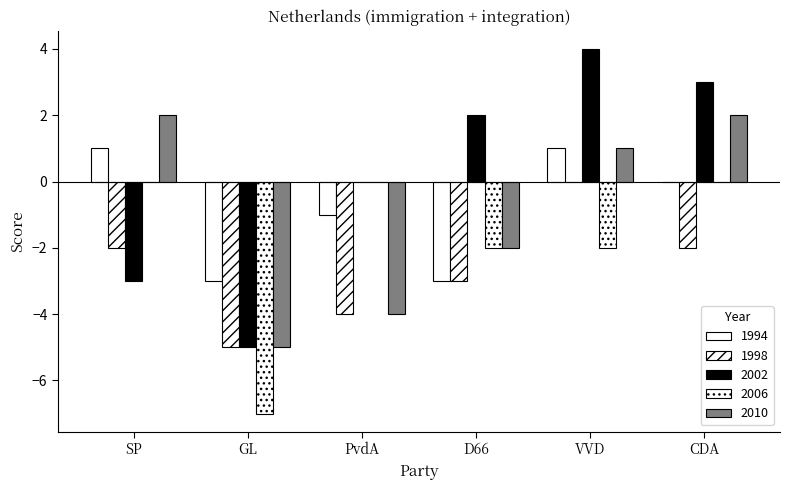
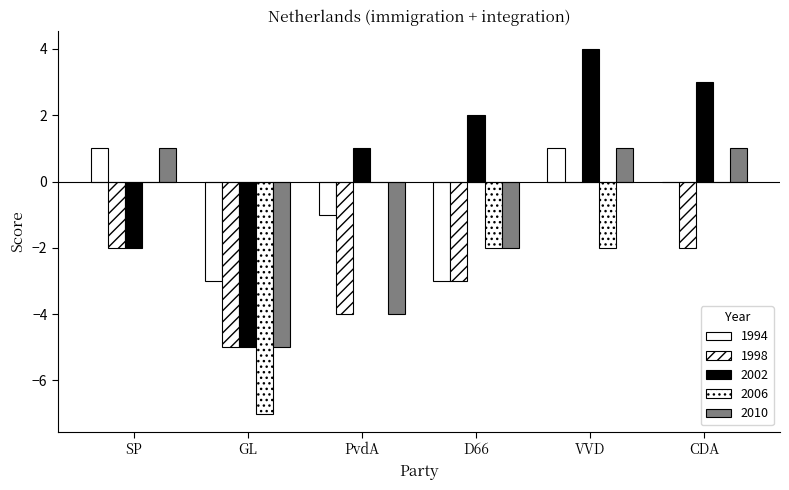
2002, SP: -3 -> -2
2010, SP: 2 -> 1
2002, PvdA: 0 -> 1
2010, CDA: 2 -> 1
